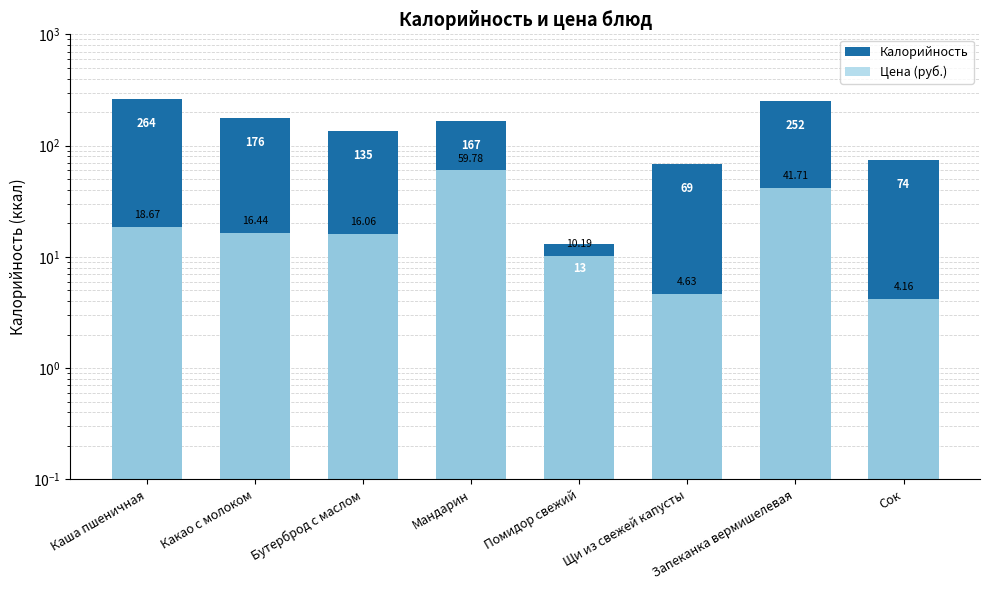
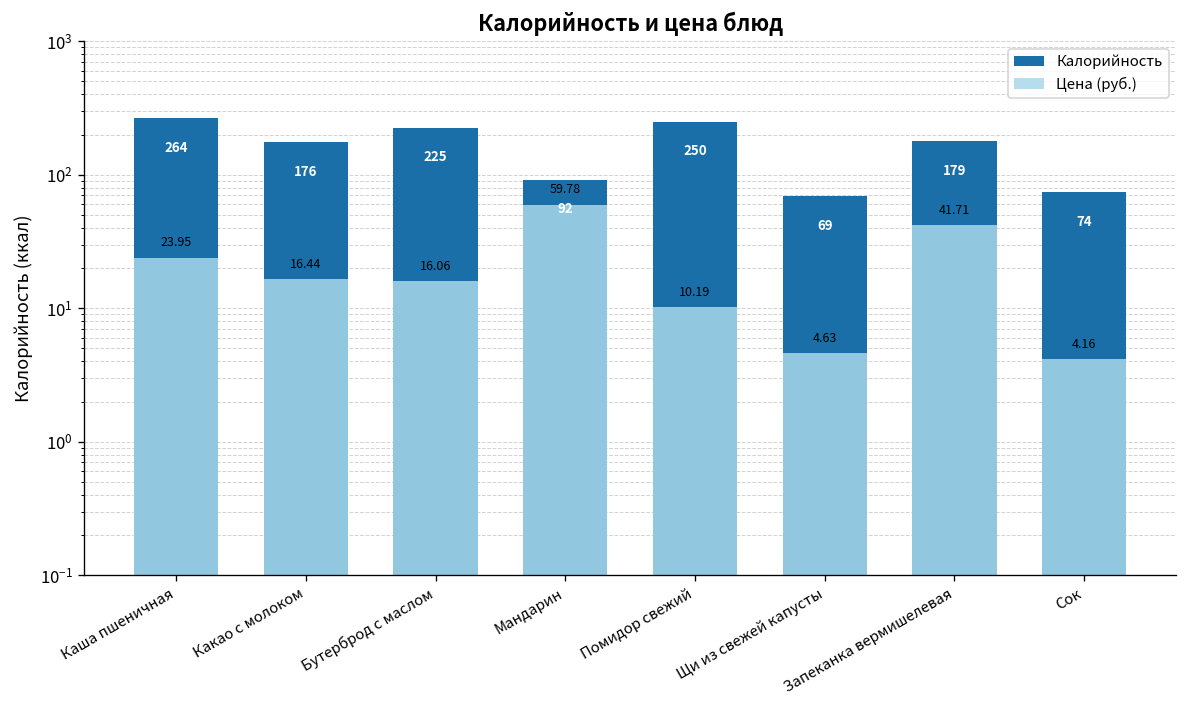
Цена (руб.), Каша пшеничная: 18.67 -> 23.95
Калорийность, Бутерброд с маслом: 135 -> 225
Калорийность, Мандарин: 167 -> 92
Калорийность, Помидор свежий: 13 -> 250
Калорийность, Запеканка вермишелевая: 252 -> 179
